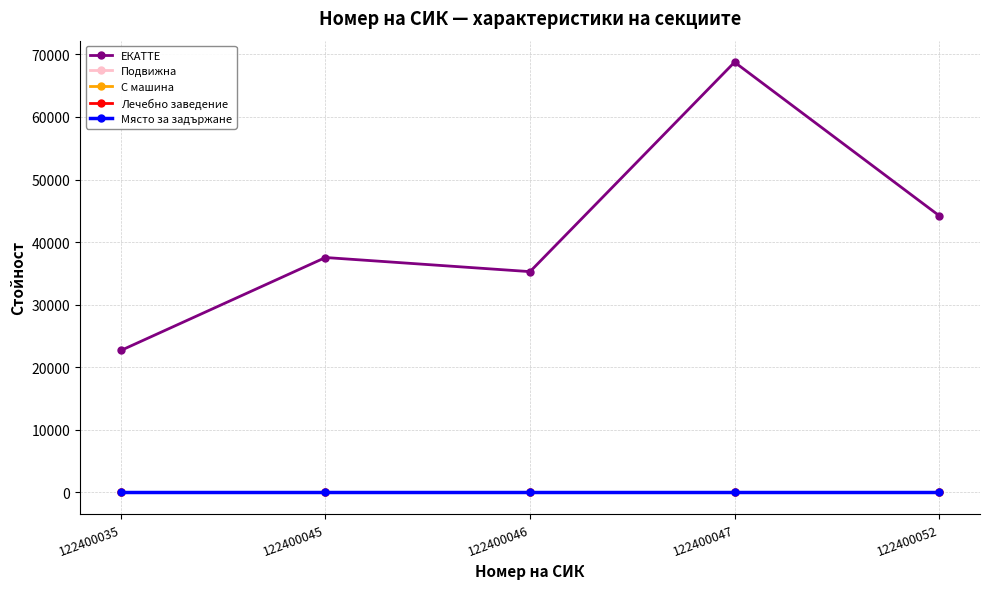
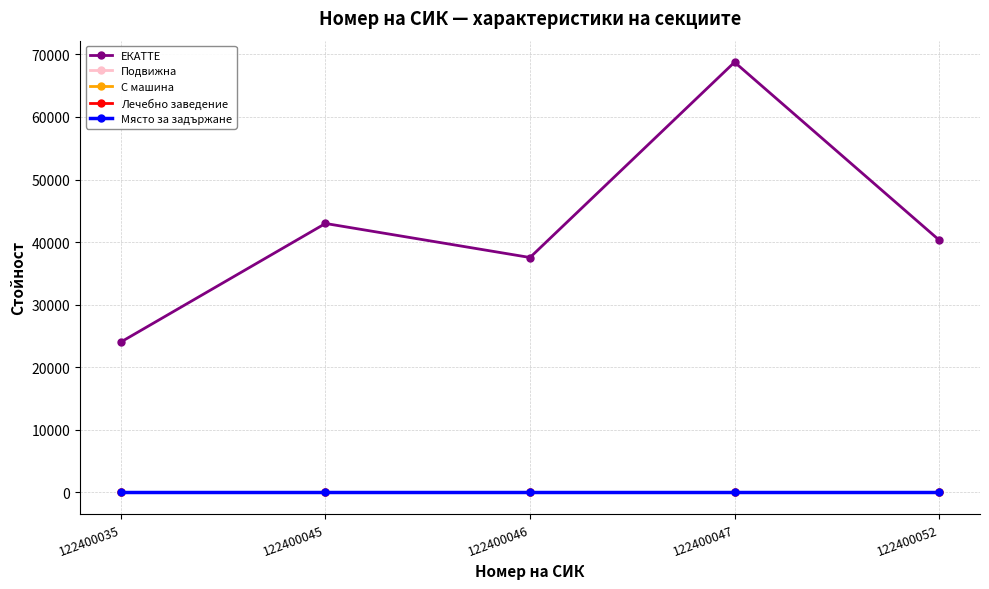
ЕКАТТЕ, 122400035: 23000 -> 24000
ЕКАТТЕ, 122400045: 38000 -> 43000
ЕКАТТЕ, 122400046: 35000 -> 38000
ЕКАТТЕ, 122400052: 44000 -> 40000
